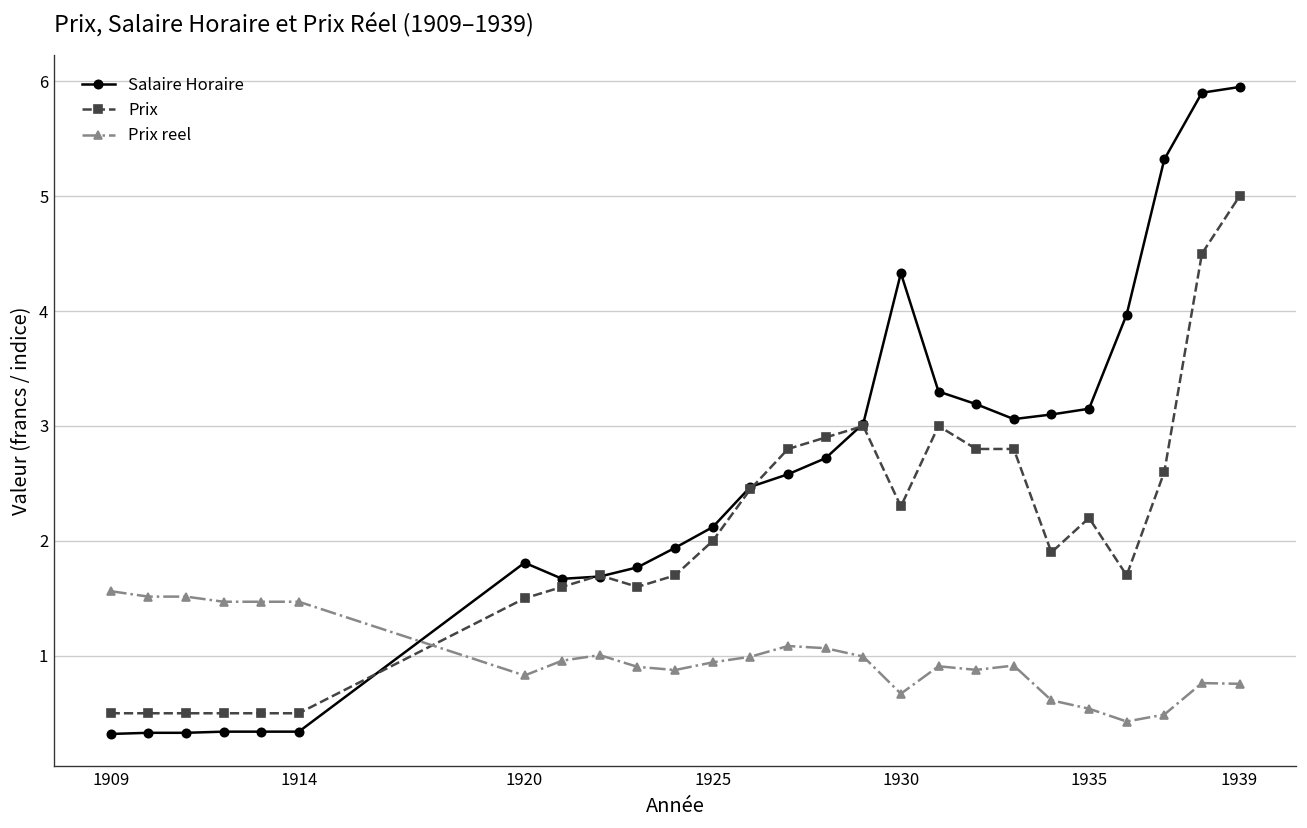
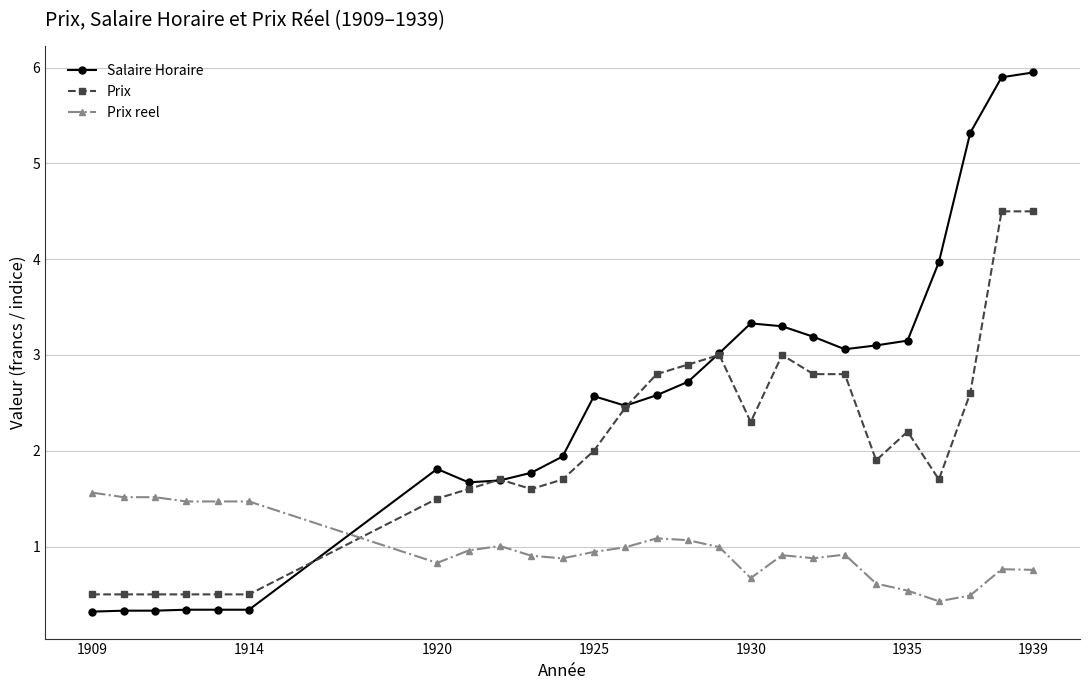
Salaire Horaire, 1925: 2.1 -> 2.6
Salaire Horaire, 1930: 4.3 -> 3.3
Prix, 1939: 5.0 -> 4.5
